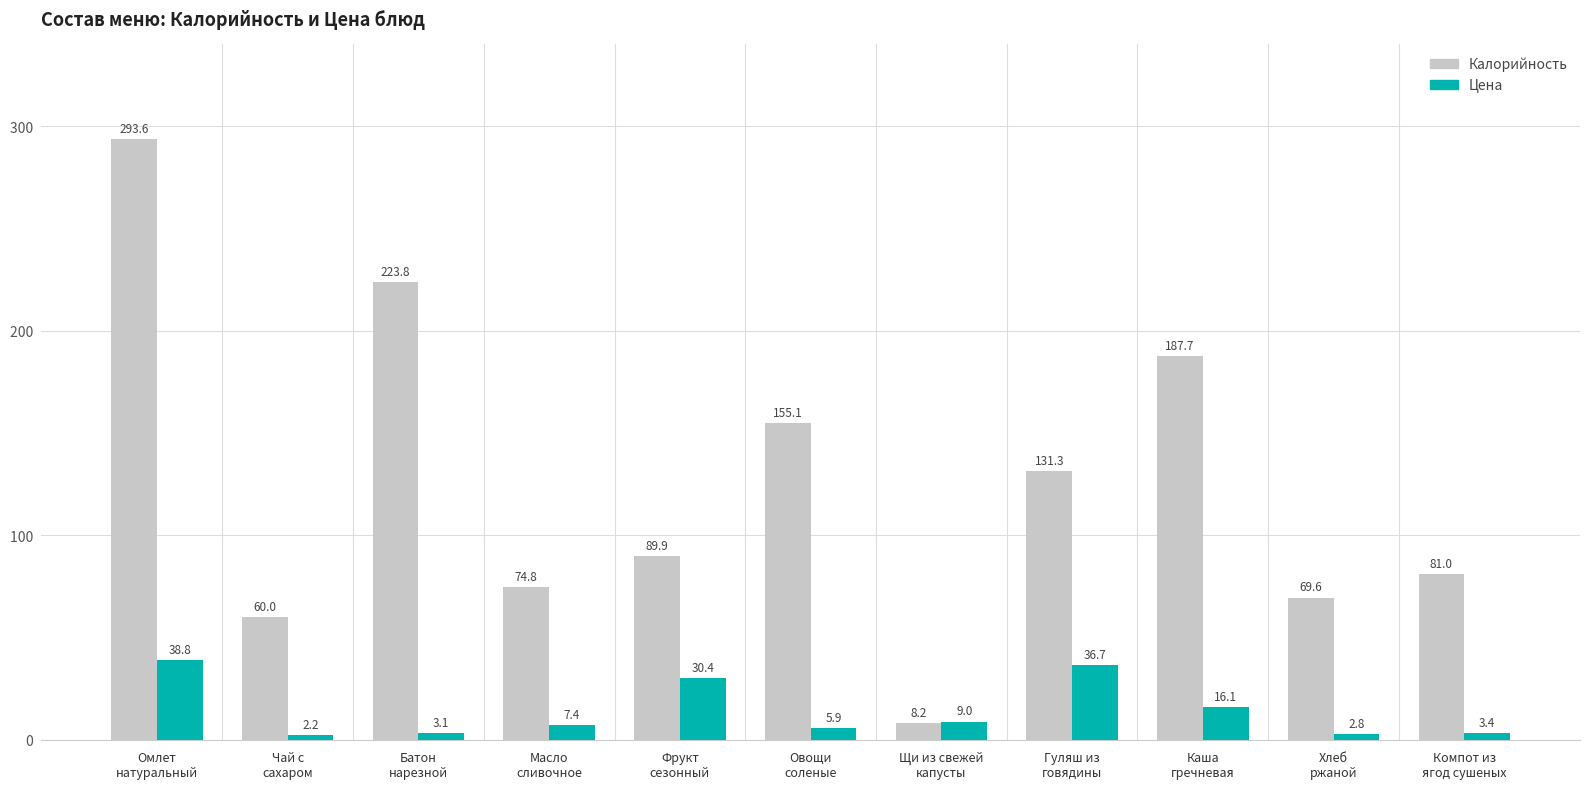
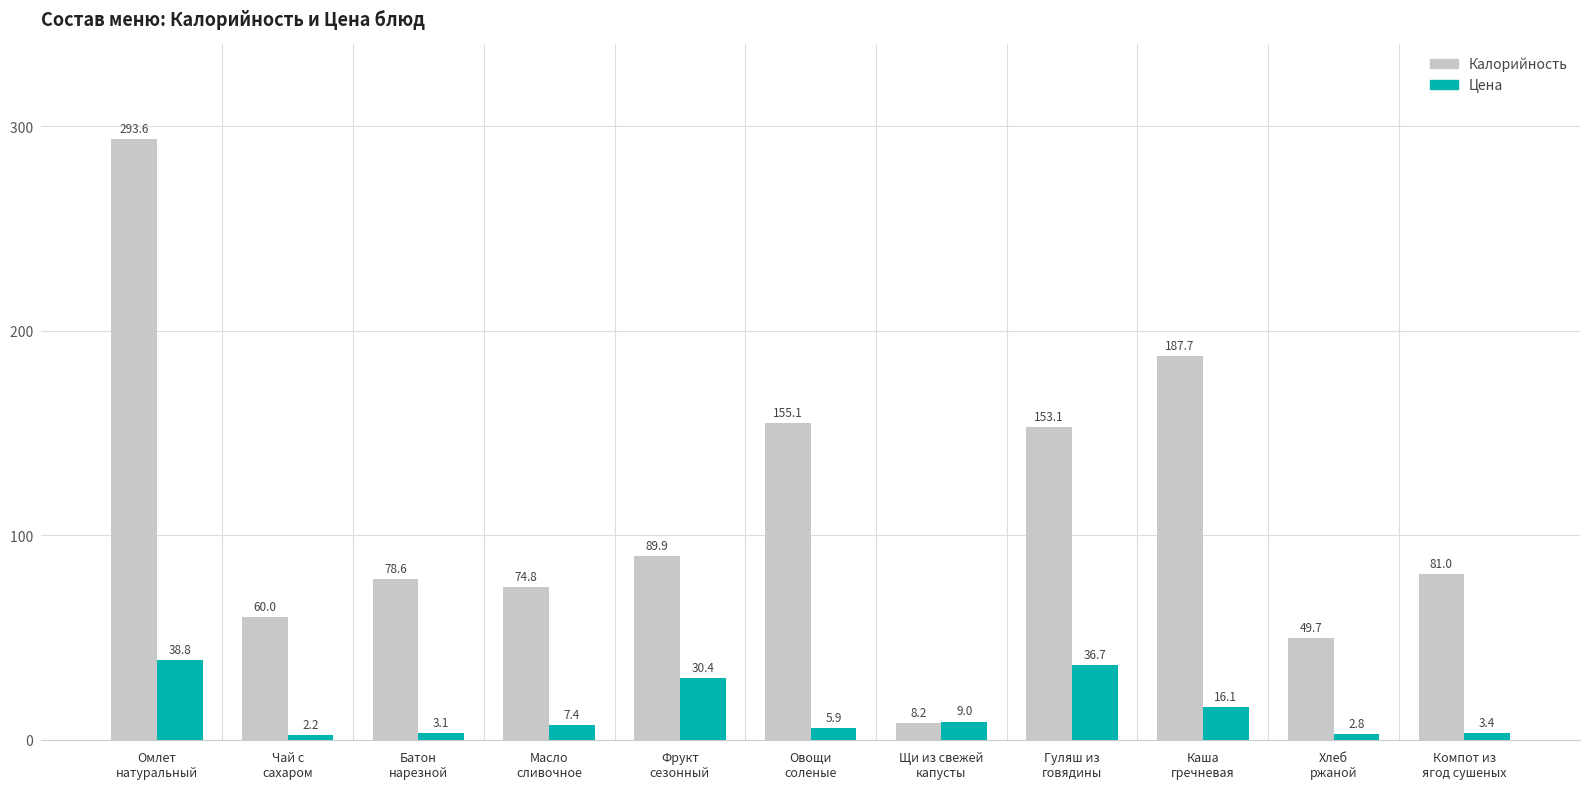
Калорийность, Батон нарезной: 223.8 -> 78.6
Калорийность, Гуляш из говядины: 131.3 -> 153.1
Калорийность, Хлеб ржаной: 69.6 -> 49.7
